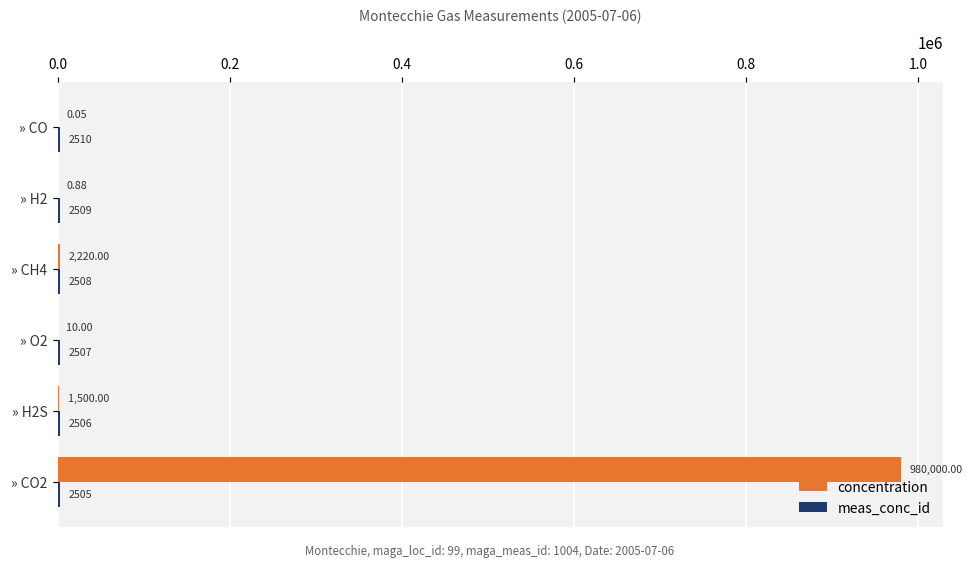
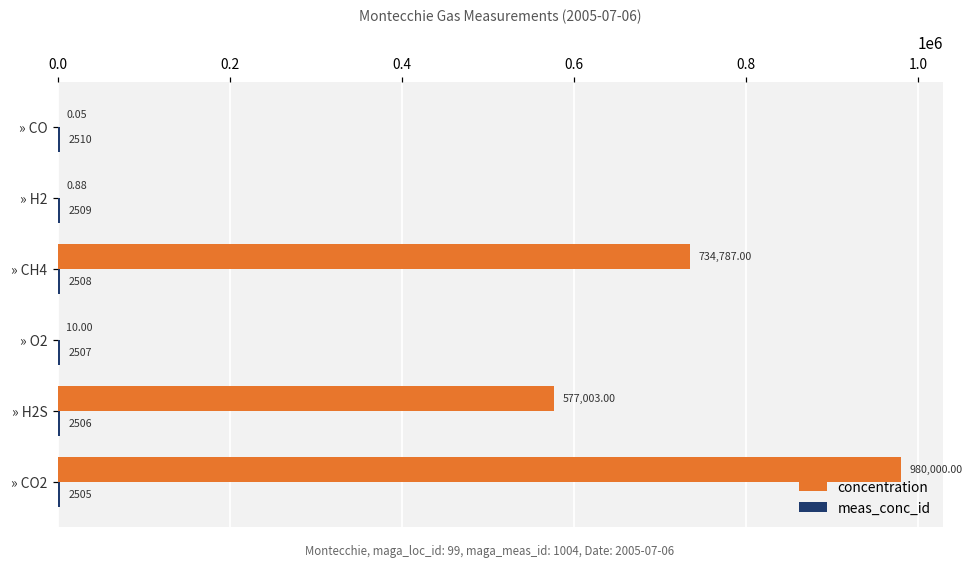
concentration, » CH4: 2,220.00 -> 734,787.00
concentration, » H2S: 1,500.00 -> 577,003.00
